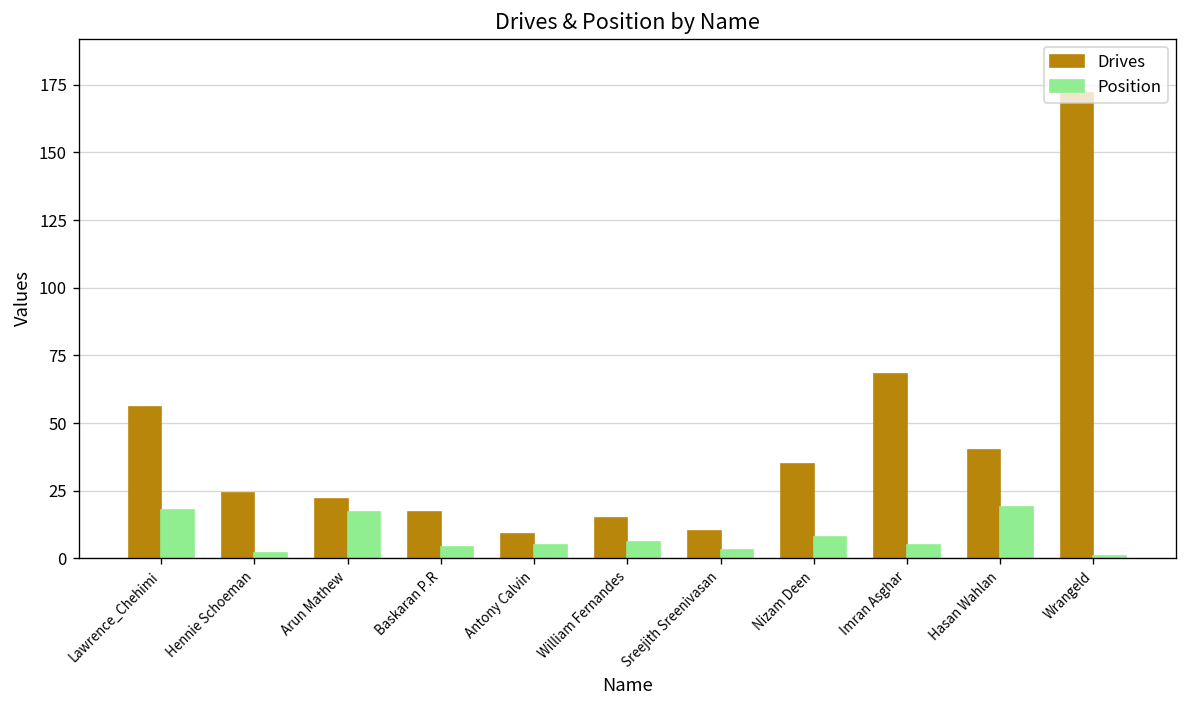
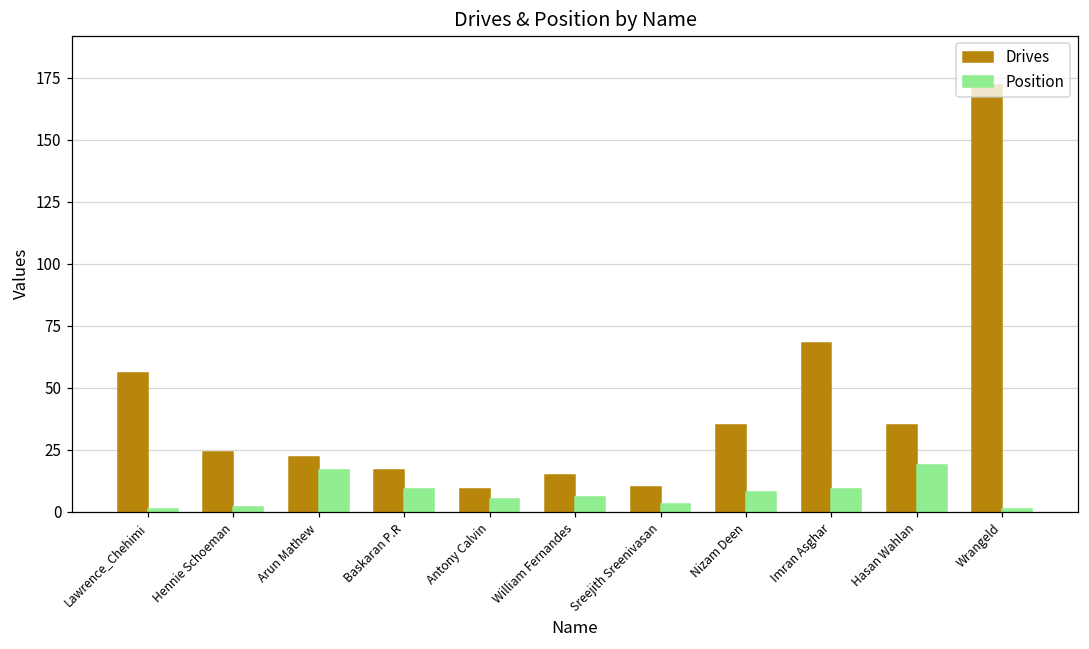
Position, Lawrence_Chehimi: 18 -> 1
Position, Baskaran P.R: 4 -> 9
Position, Imran Asghar: 5 -> 9
Drives, Hasan Wahlan: 40 -> 35
